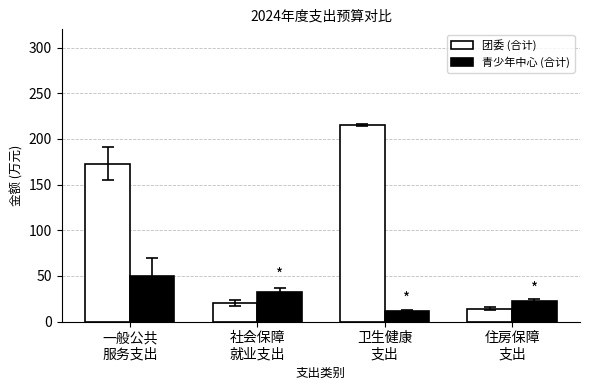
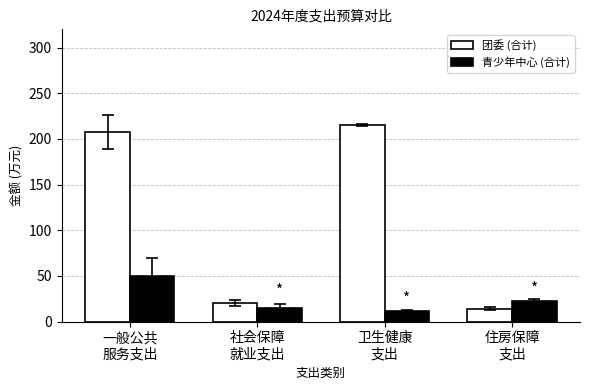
团委 (合计), 一般公共 服务支出: 170 -> 210
青少年中心 (合计), 社会保障 就业支出: 30 -> 10
